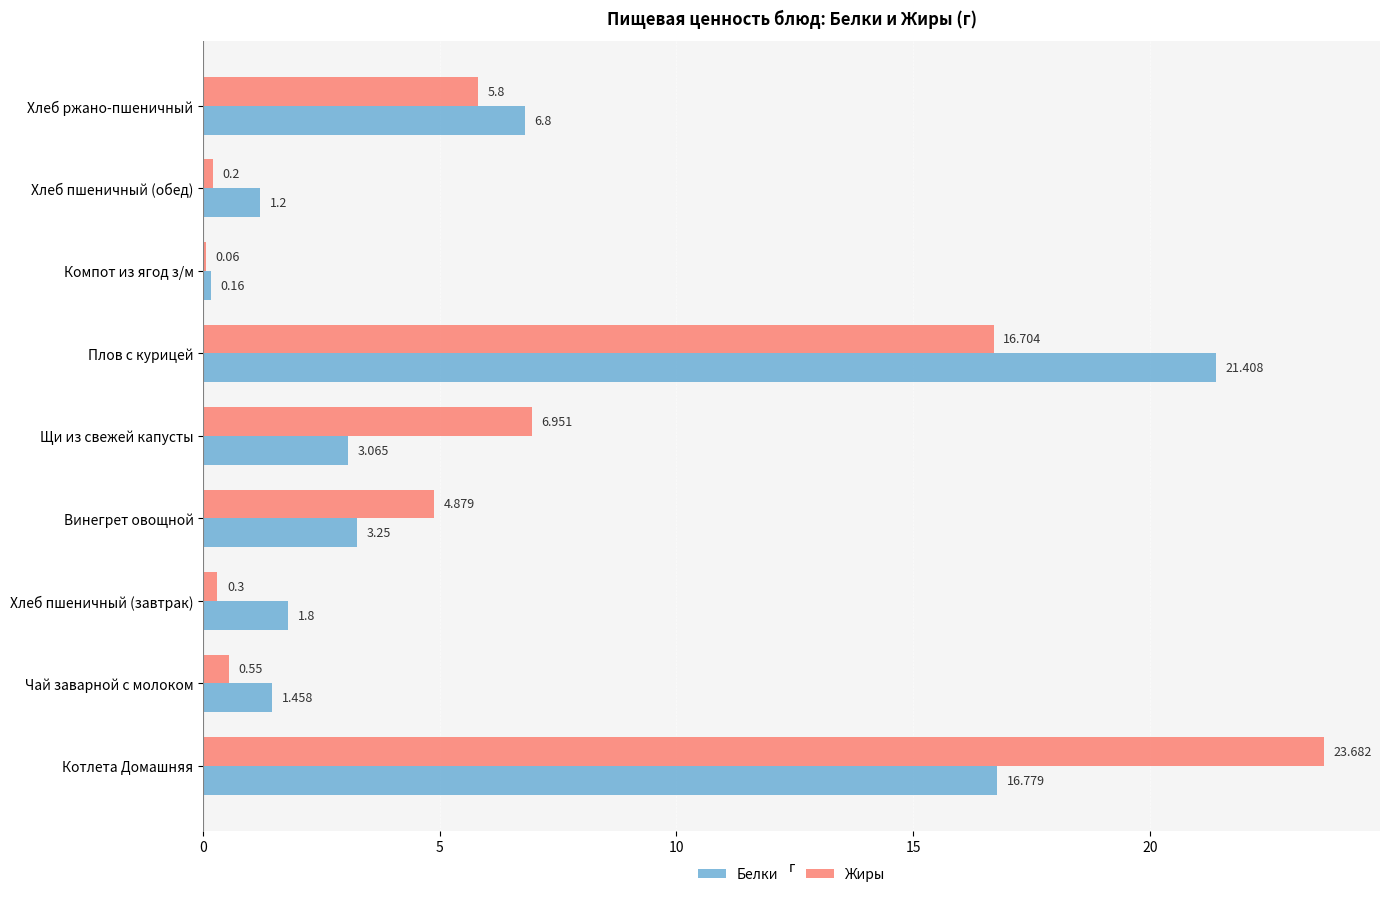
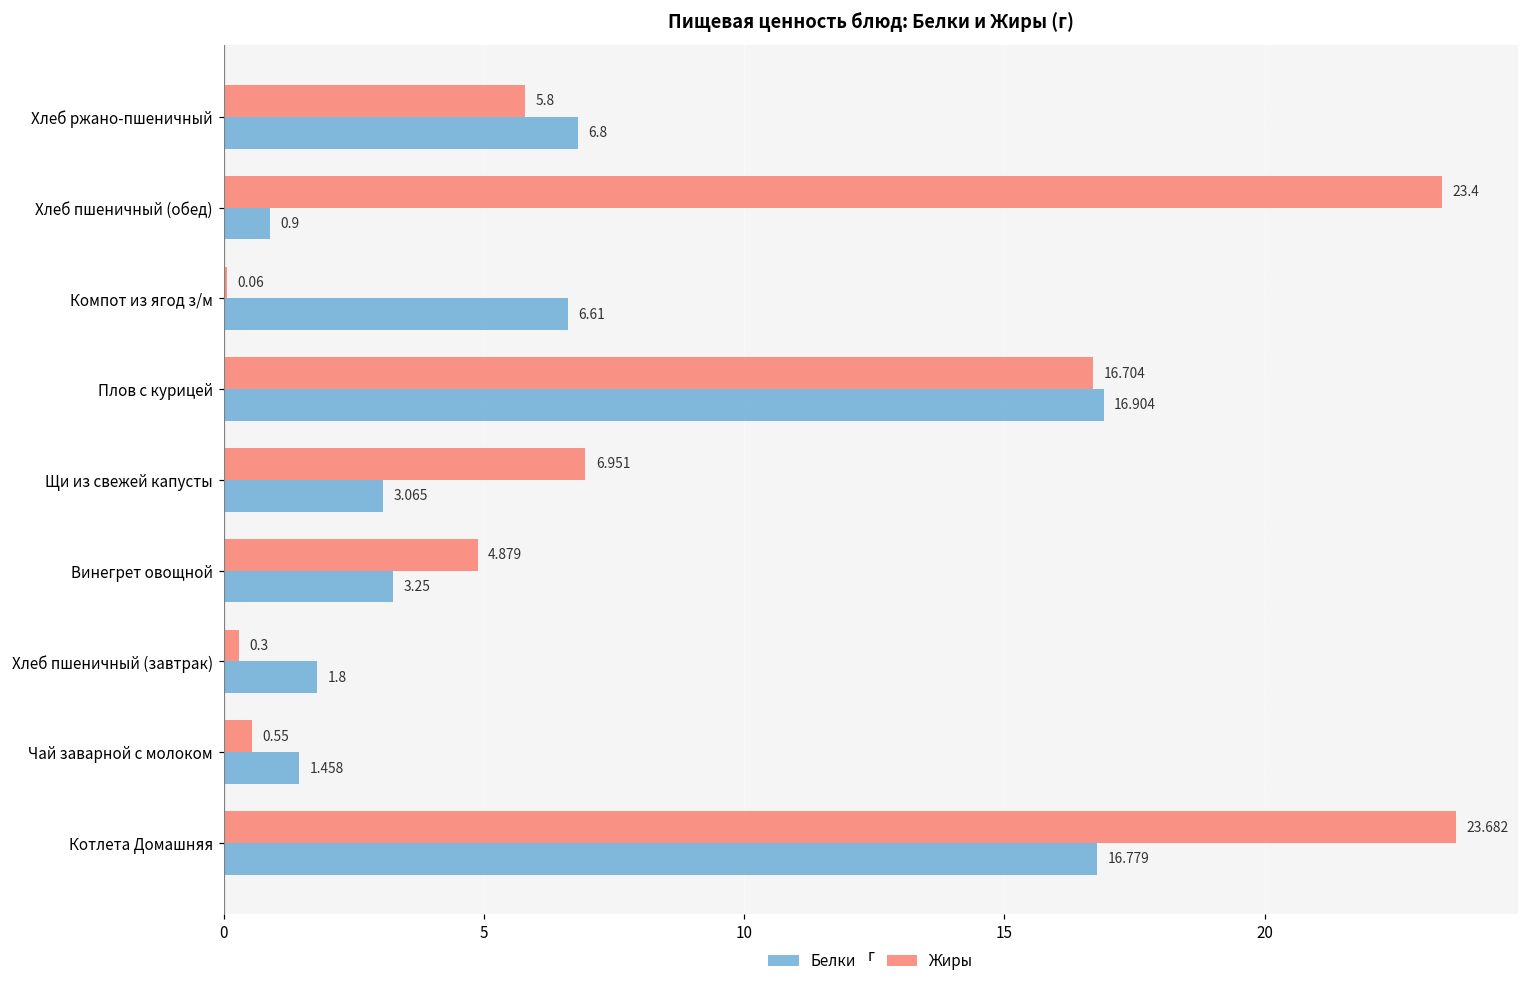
Жиры, Хлеб пшеничный (обед): 0.2 -> 23.4
Белки, Хлеб пшеничный (обед): 1.2 -> 0.9
Белки, Компот из ягод з/м: 0.16 -> 6.61
Белки, Плов с курицей: 21.408 -> 16.904
